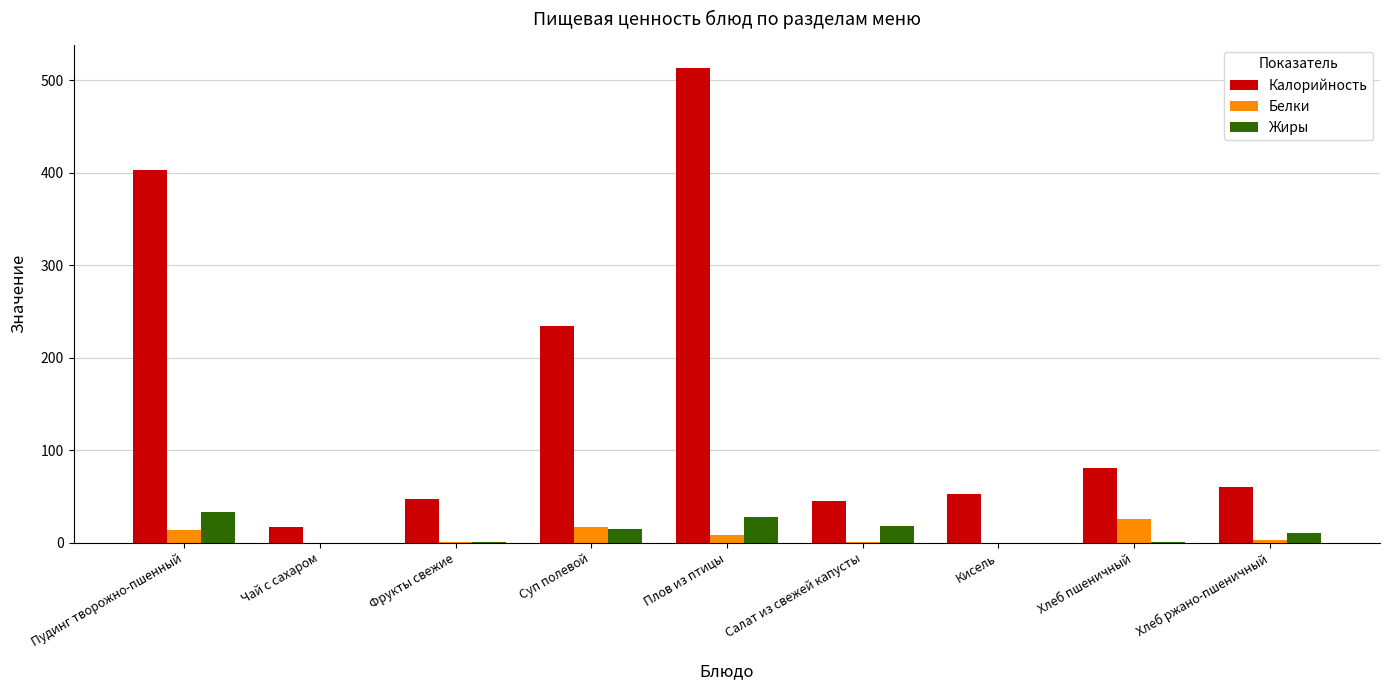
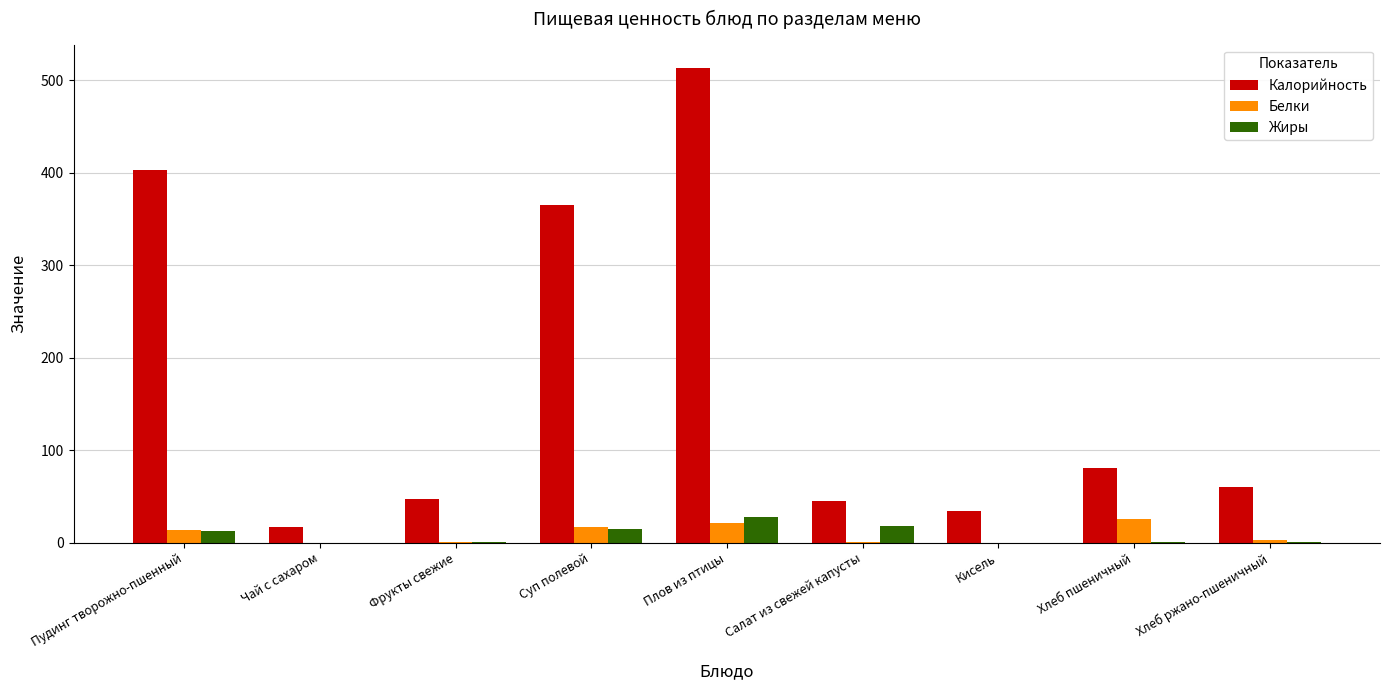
Жиры, Пудинг творожно-пшенный: 30 -> 10
Калорийность, Суп полевой: 230 -> 360
Белки, Плов из птицы: 10 -> 20
Калорийность, Кисель: 50 -> 30
Жиры, Хлеб ржано-пшеничный: 10 -> 0
